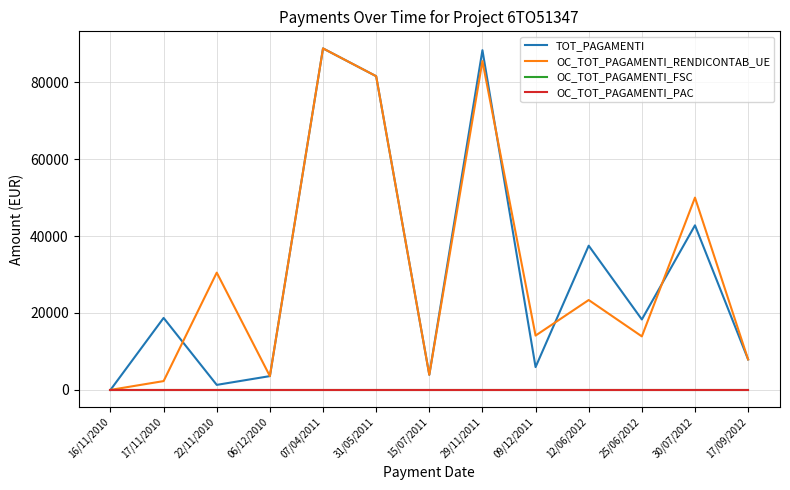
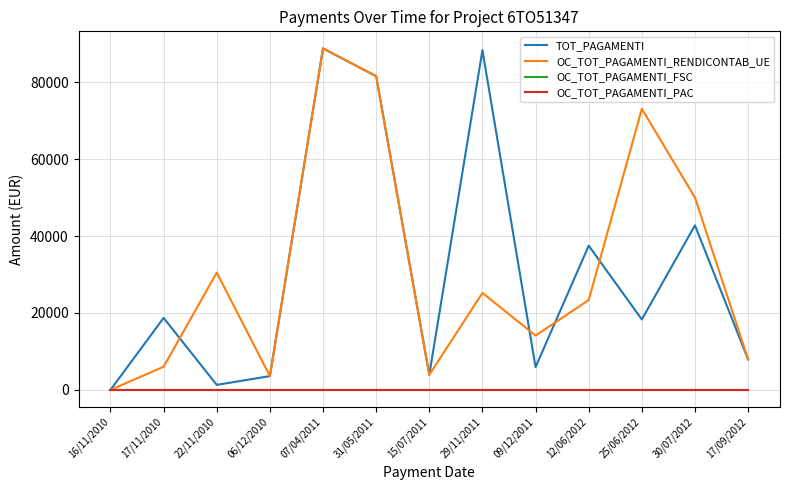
OC_TOT_PAGAMENTI_RENDICONTAB_UE, 17/11/2010: 2000 -> 6000
OC_TOT_PAGAMENTI_RENDICONTAB_UE, 29/11/2011: 86000 -> 25000
OC_TOT_PAGAMENTI_RENDICONTAB_UE, 25/06/2012: 14000 -> 73000
